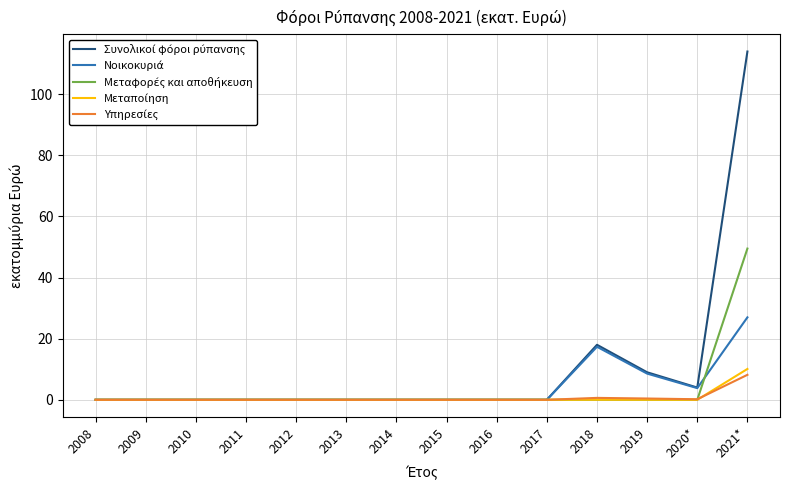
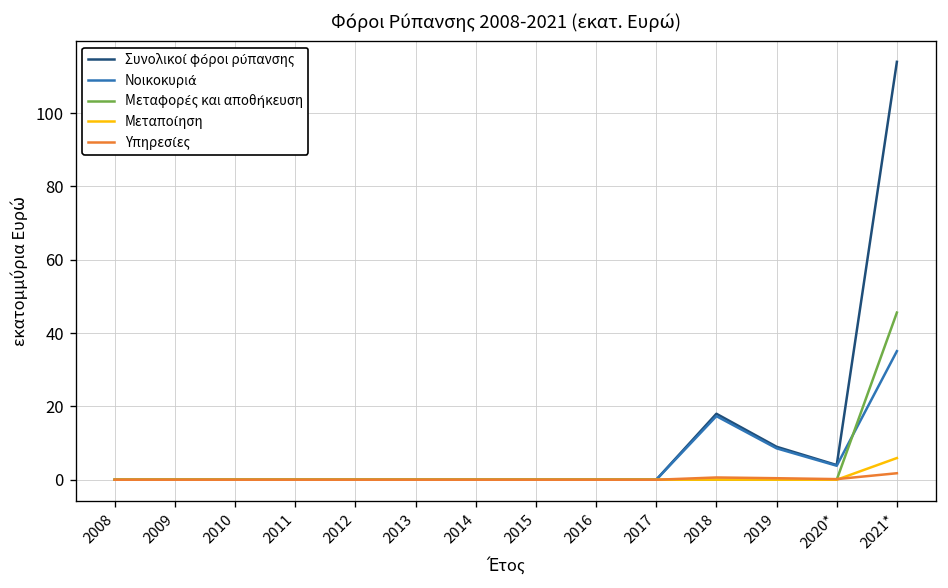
Νοικοκυριά, 2021*: 27 -> 35
Μεταφορές και αποθήκευση, 2021*: 49 -> 46
Μεταποίηση, 2021*: 10 -> 6
Υπηρεσίες, 2021*: 8 -> 2
